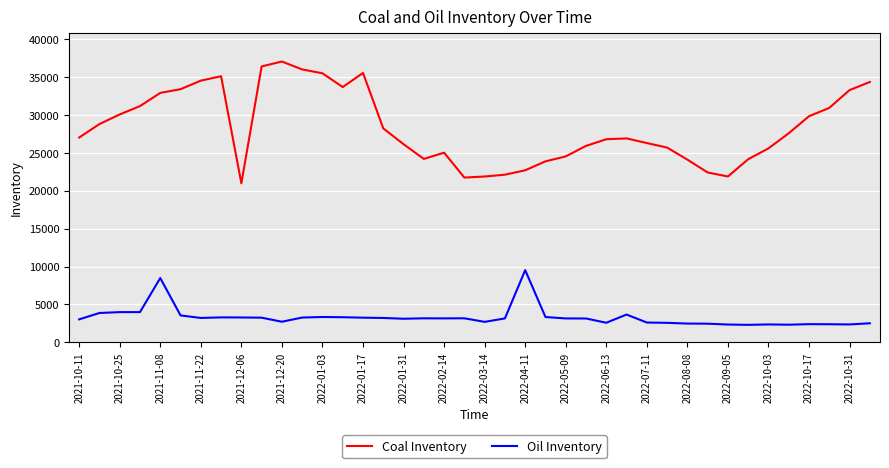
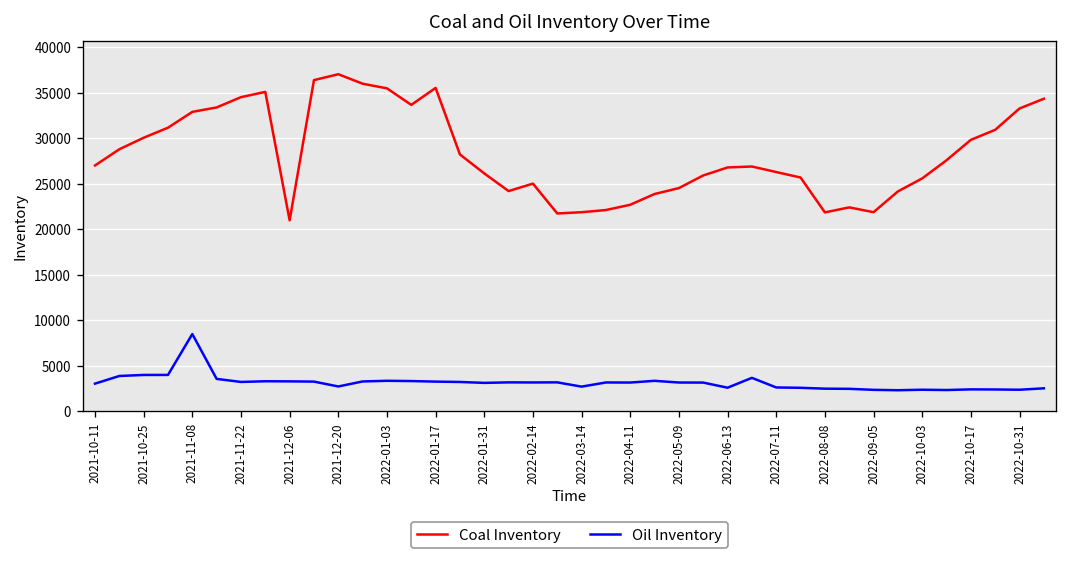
Oil Inventory, 2022-04-11: 10000 -> 3000
Coal Inventory, 2022-08-08: 24000 -> 22000
